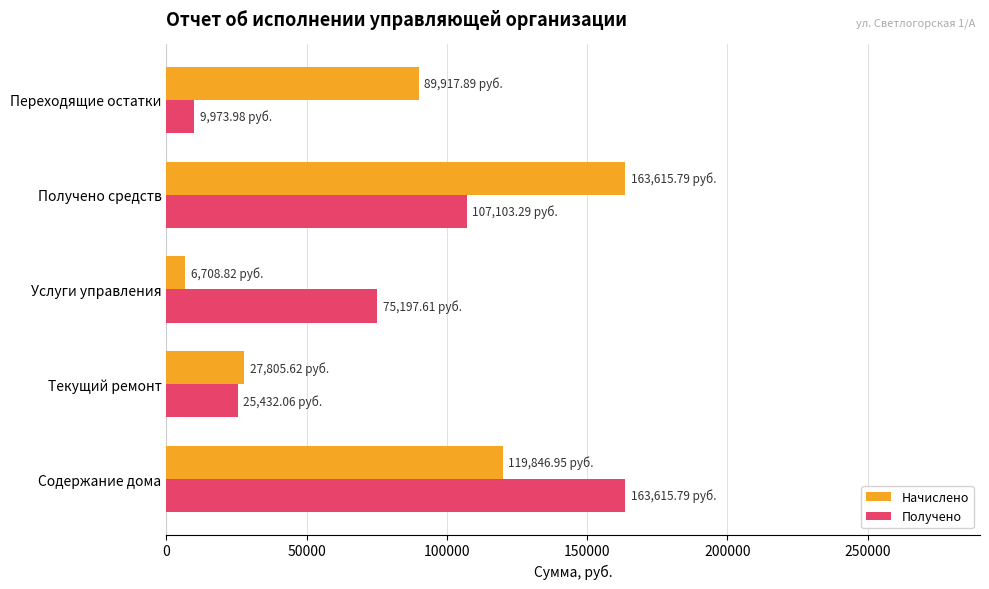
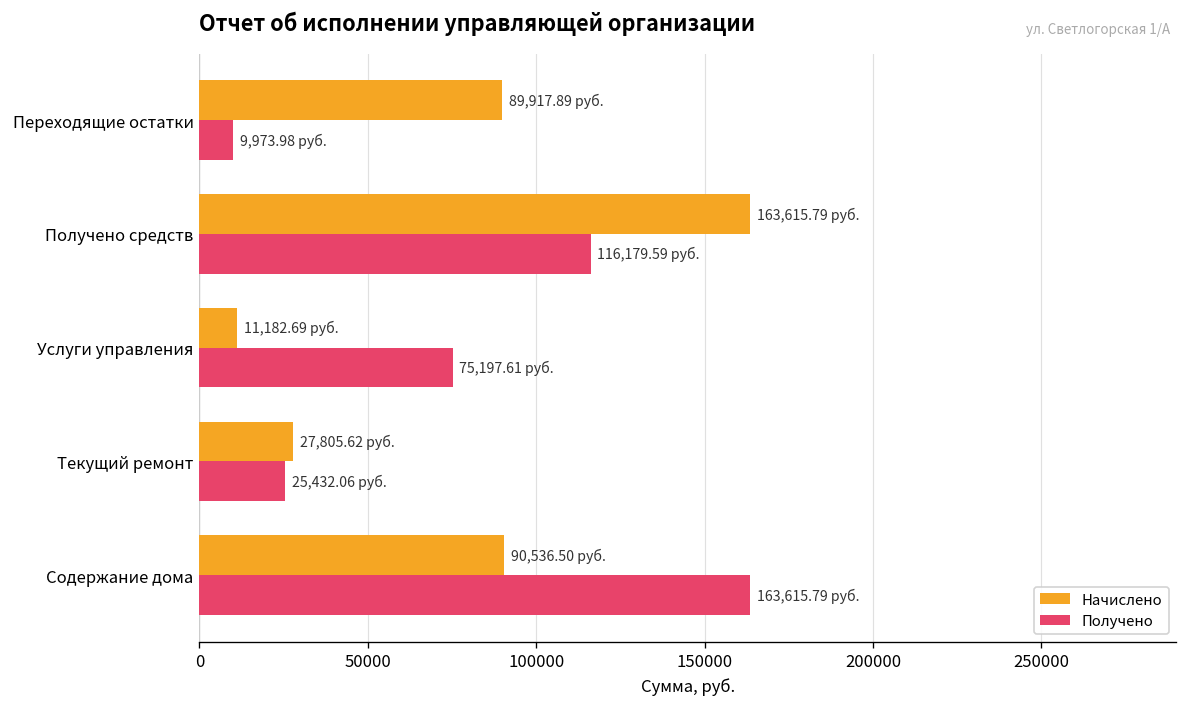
Получено, Получено средств: 107,103.29 -> 116,179.59
Начислено, Услуги управления: 6,708.82 -> 11,182.69
Начислено, Содержание дома: 119,846.95 -> 90,536.50
